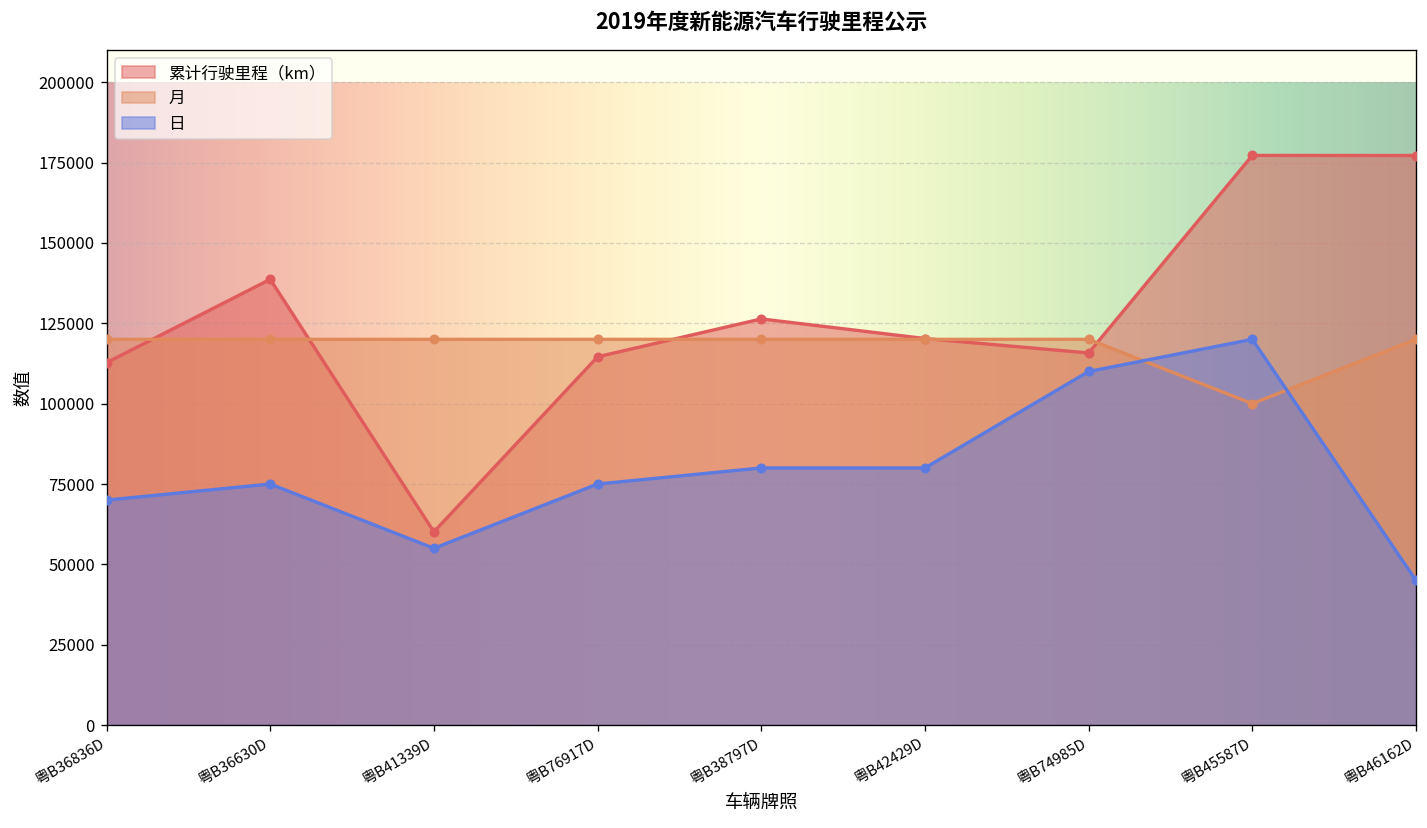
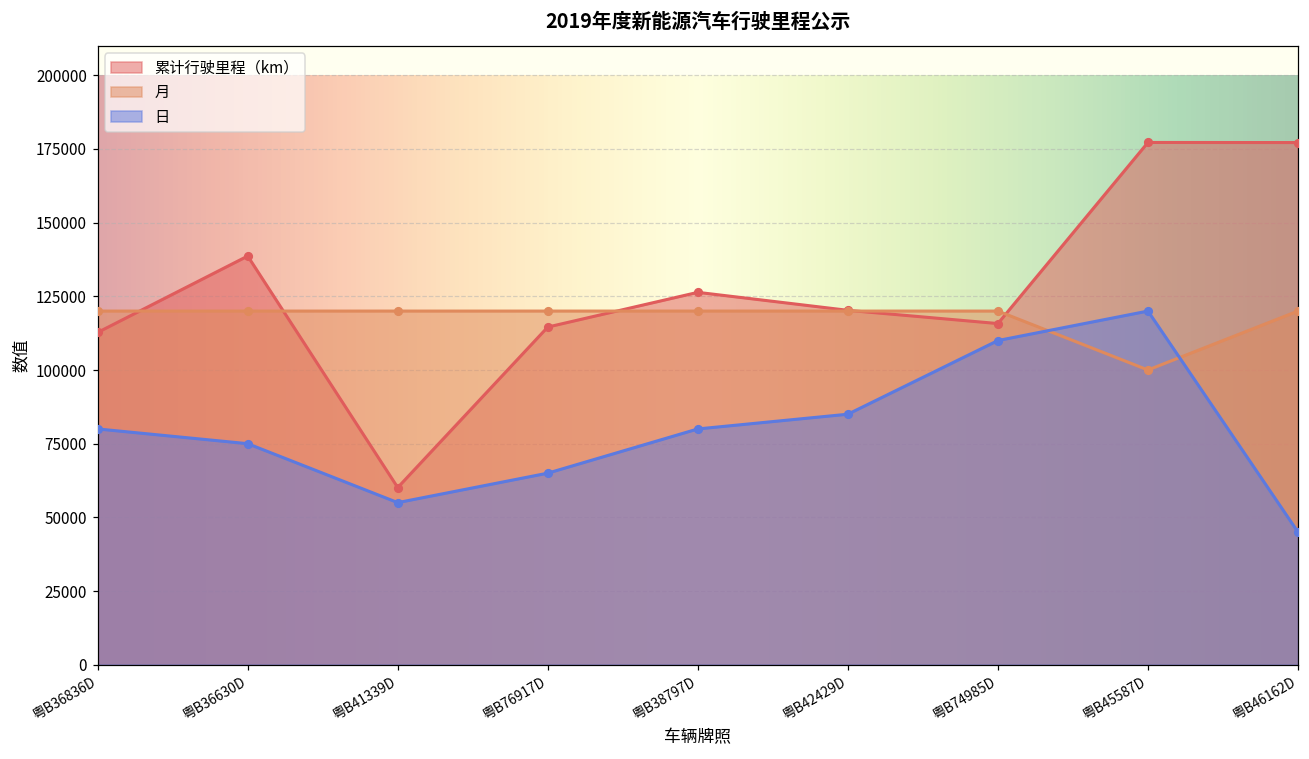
日, 粤B36836D: 70000 -> 80000
日, 粤B76917D: 75000 -> 65000
日, 粤B42429D: 80000 -> 85000
